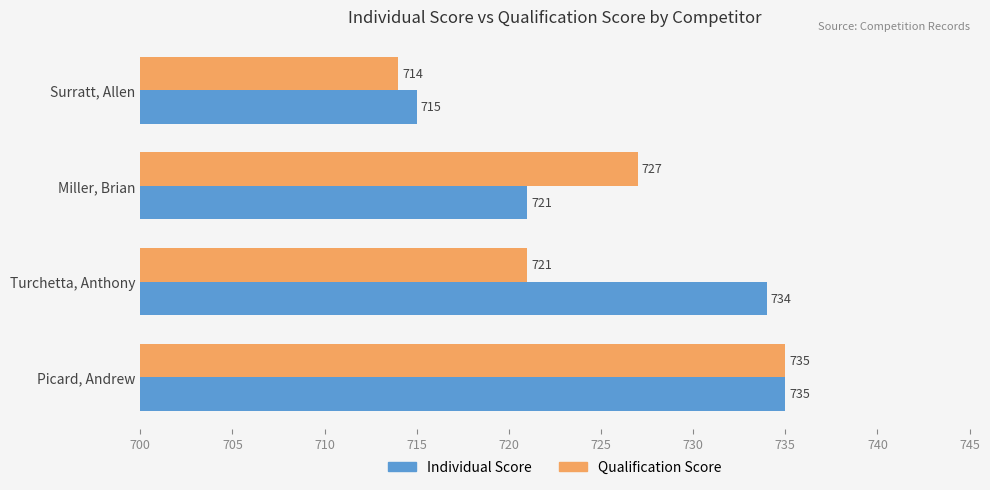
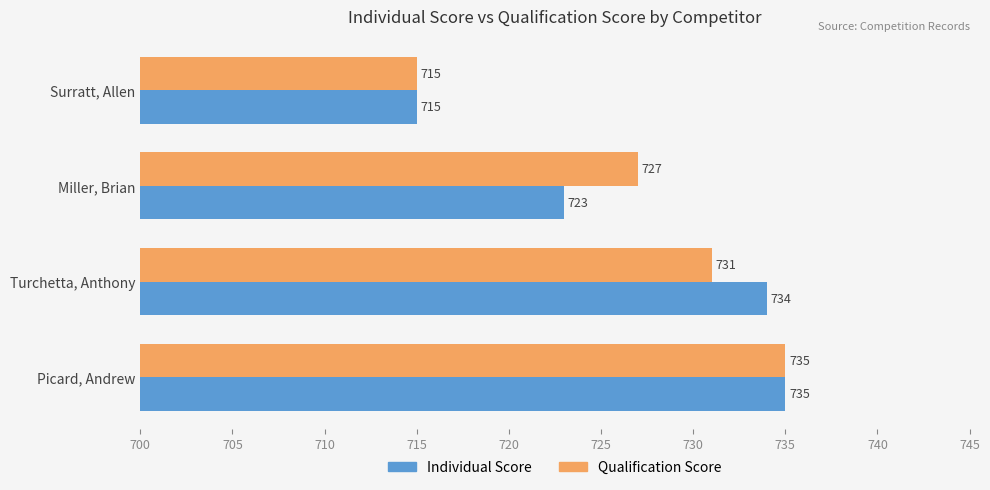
Qualification Score, Surratt, Allen: 714 -> 715
Individual Score, Miller, Brian: 721 -> 723
Qualification Score, Turchetta, Anthony: 721 -> 731
